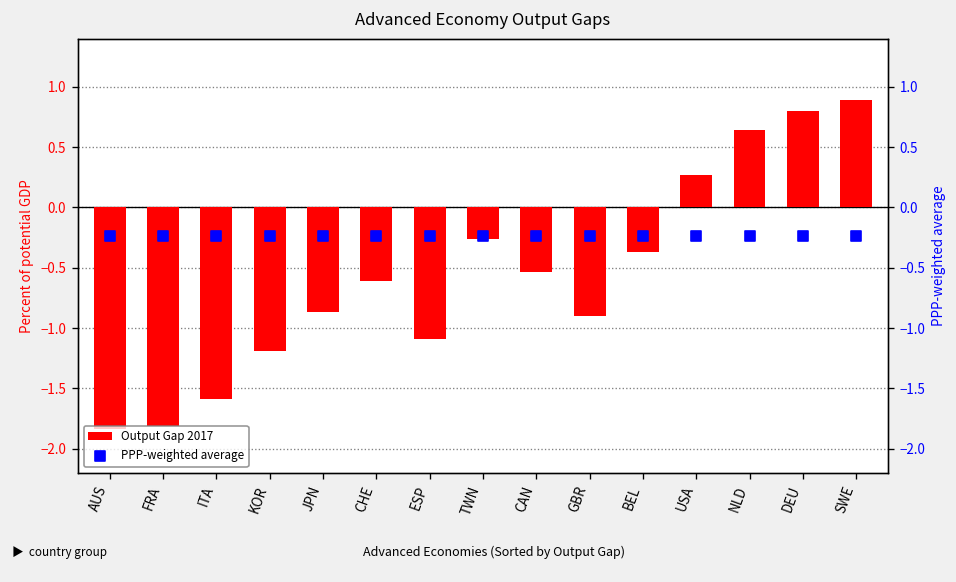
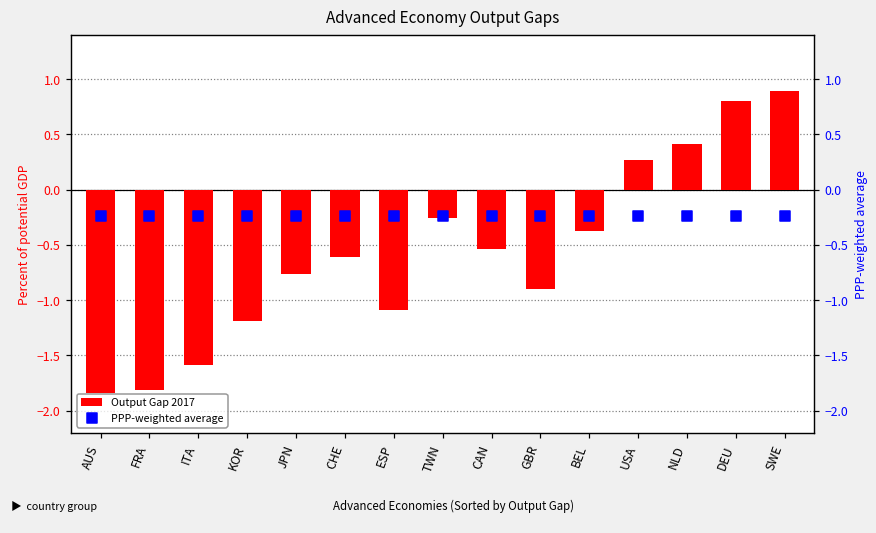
Output Gap 2017, JPN: -0.86 -> -0.77
Output Gap 2017, NLD: 0.64 -> 0.41
